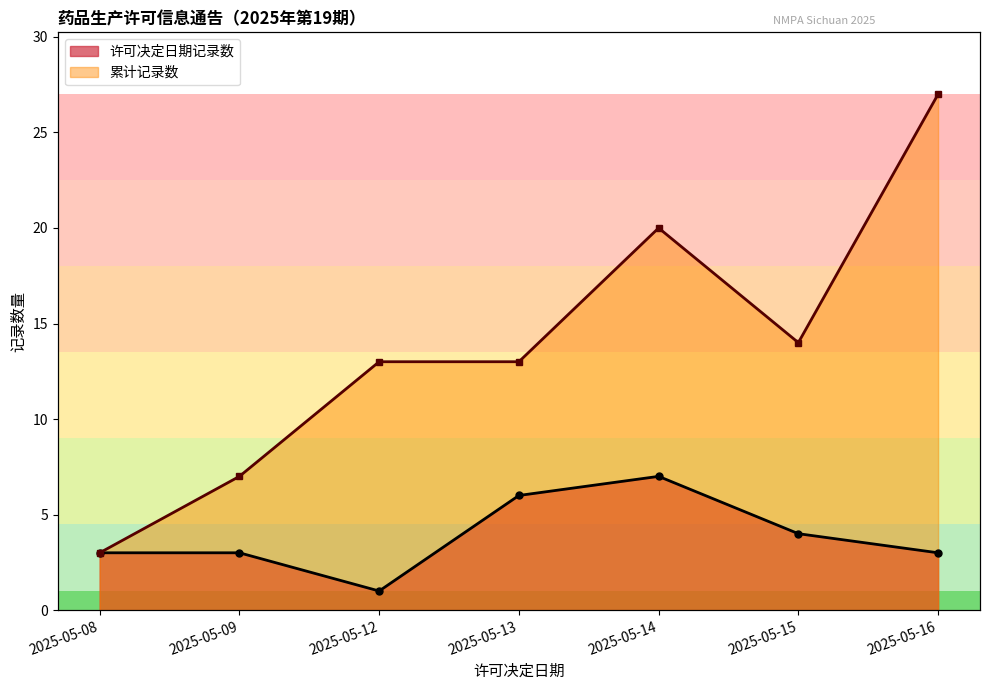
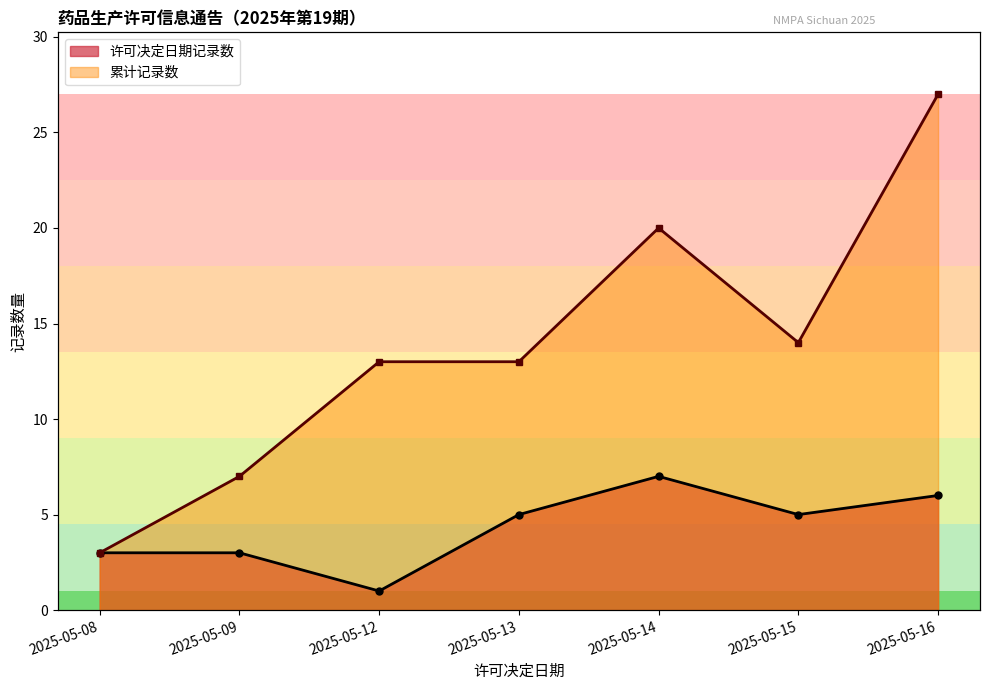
许可决定日期记录数, 2025-05-13: 6 -> 5
许可决定日期记录数, 2025-05-15: 4 -> 5
许可决定日期记录数, 2025-05-16: 3 -> 6
